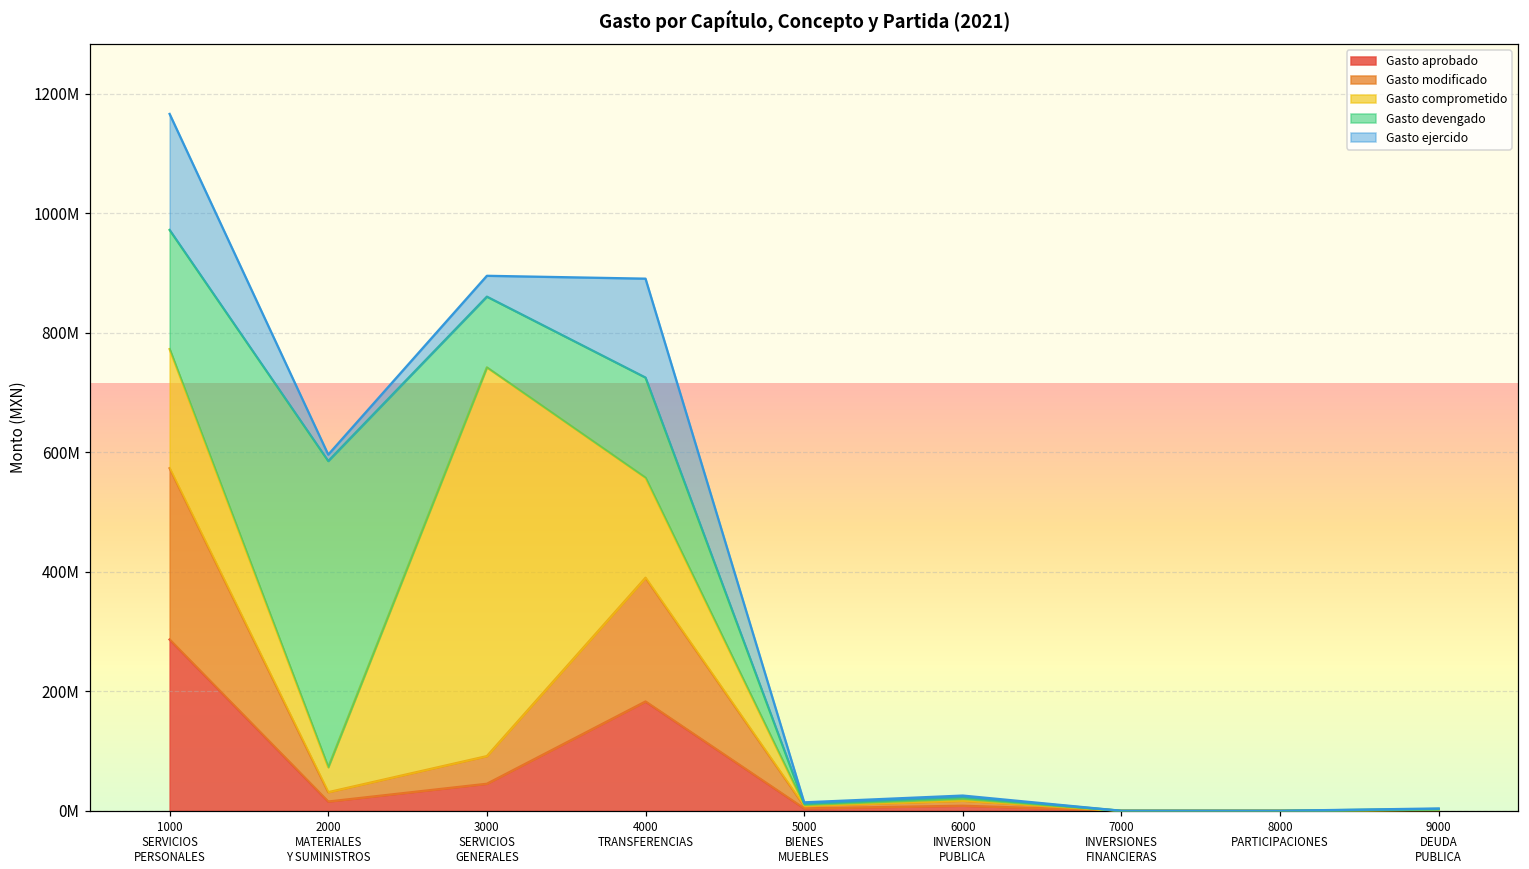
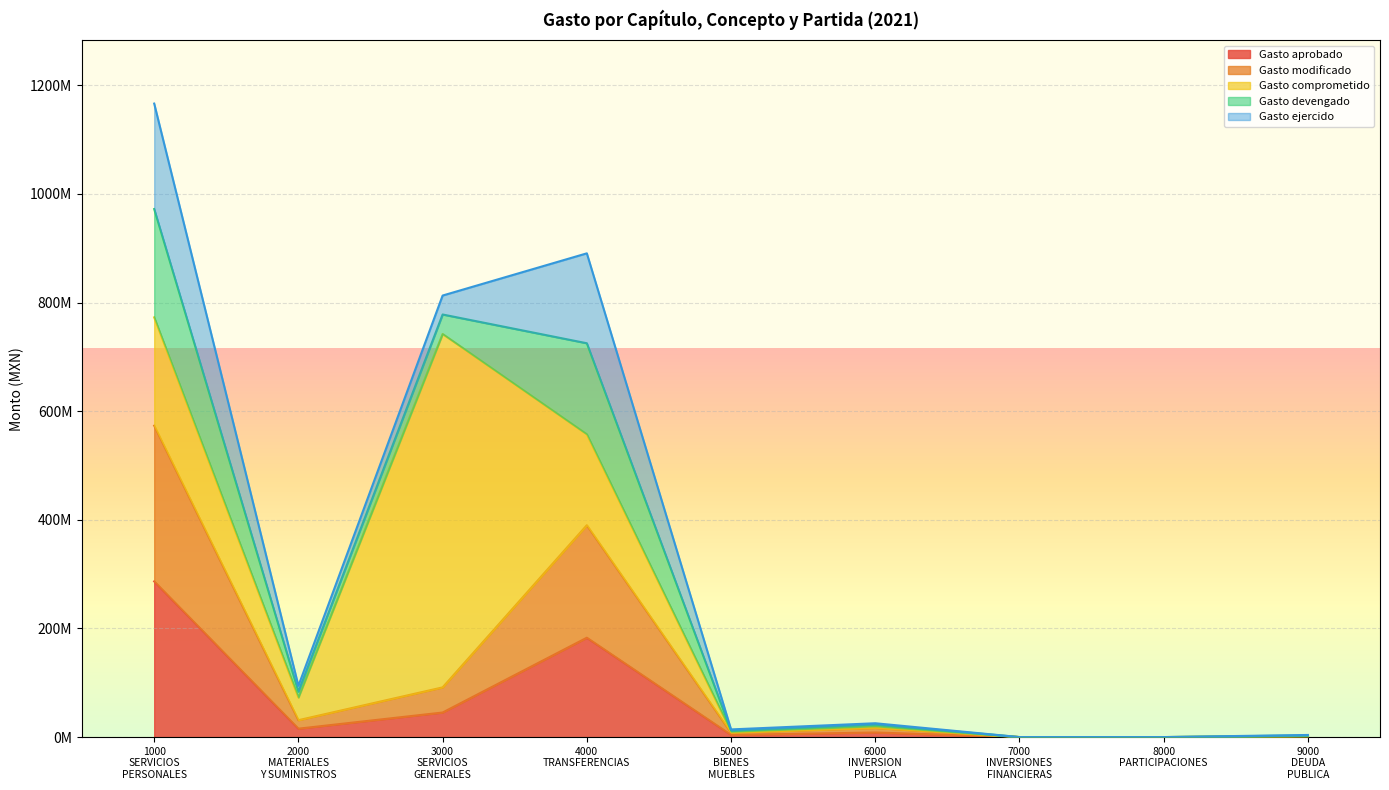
Gasto devengado, 2000 MATERIALES Y SUMINISTROS: 510000000 -> 10000000
Gasto devengado, 3000 SERVICIOS GENERALES: 120000000 -> 40000000
